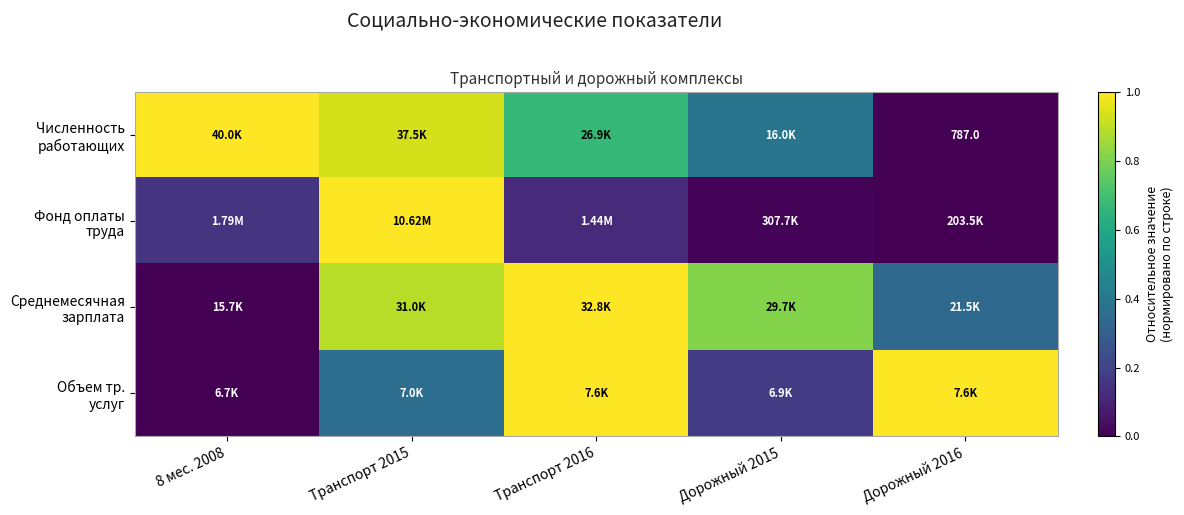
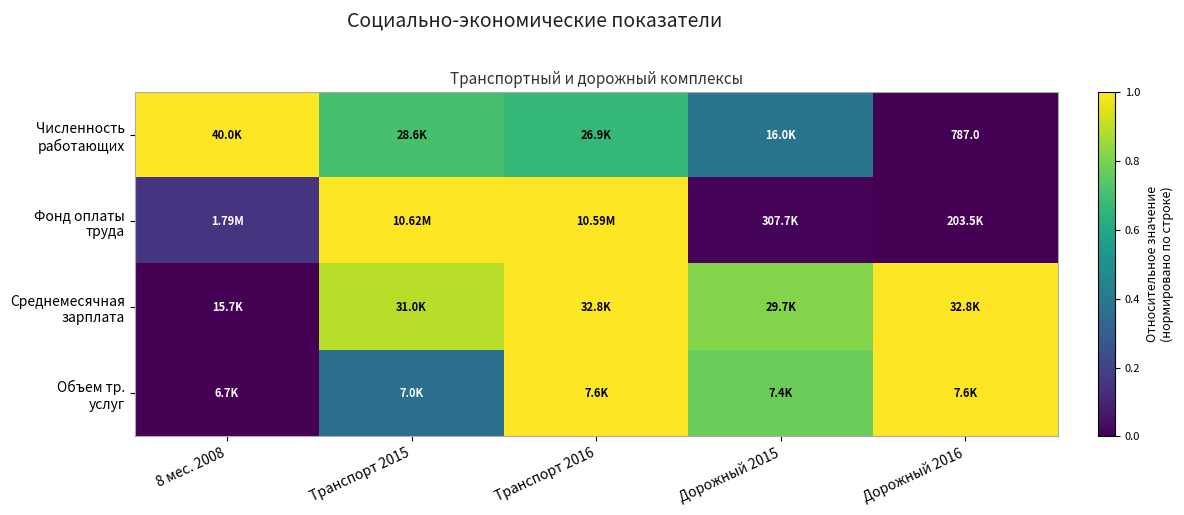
Численность работающих, Транспорт 2015: 37.5K -> 28.6K
Фонд оплаты труда, Транспорт 2016: 1.44M -> 10.59M
Среднемесячная зарплата, Дорожный 2016: 21.5K -> 32.8K
Объем тр. услуг, Дорожный 2015: 6.9K -> 7.4K
